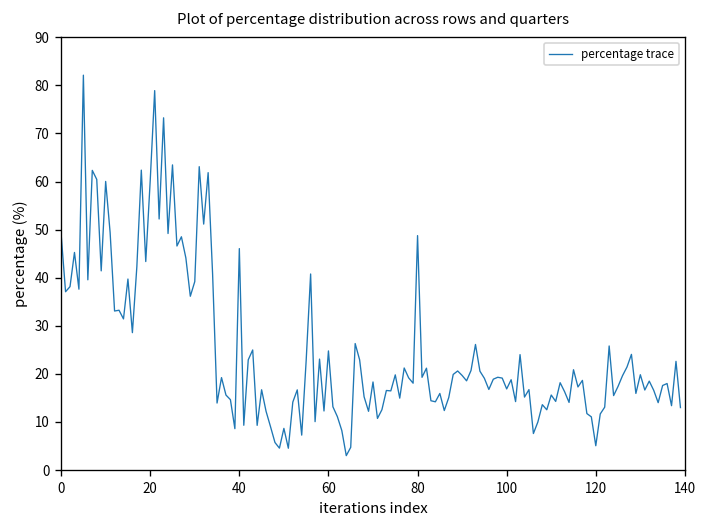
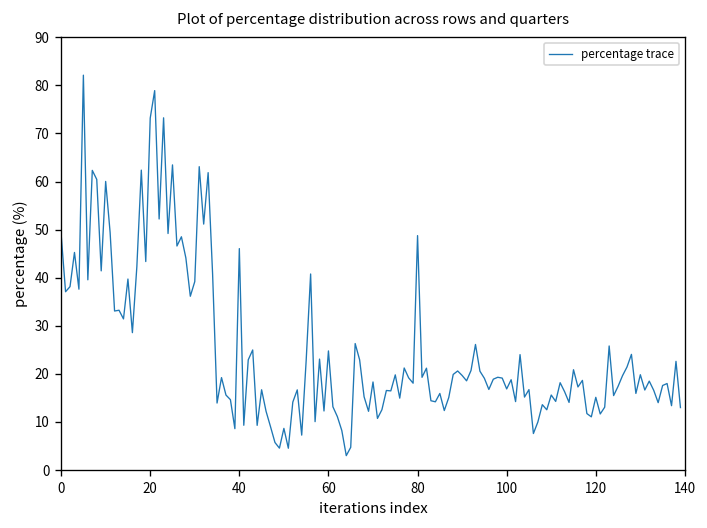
20: 60 -> 73
120: 5 -> 15
